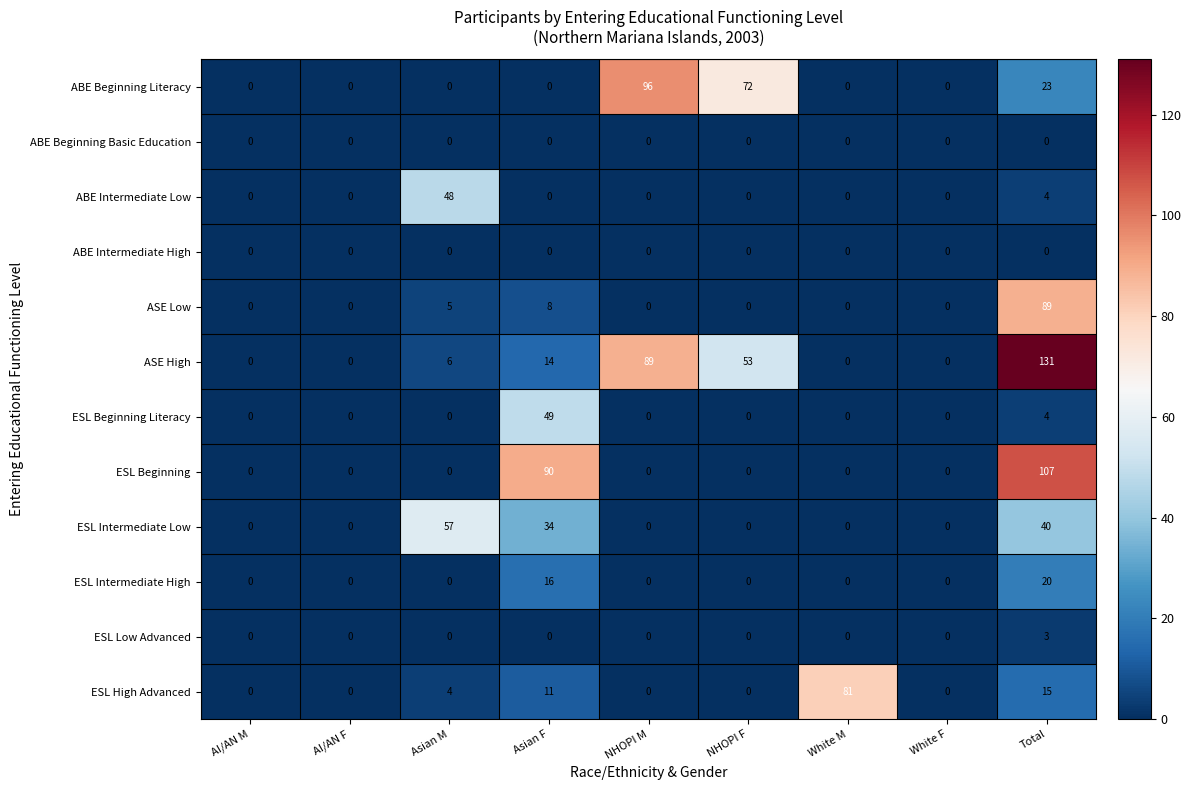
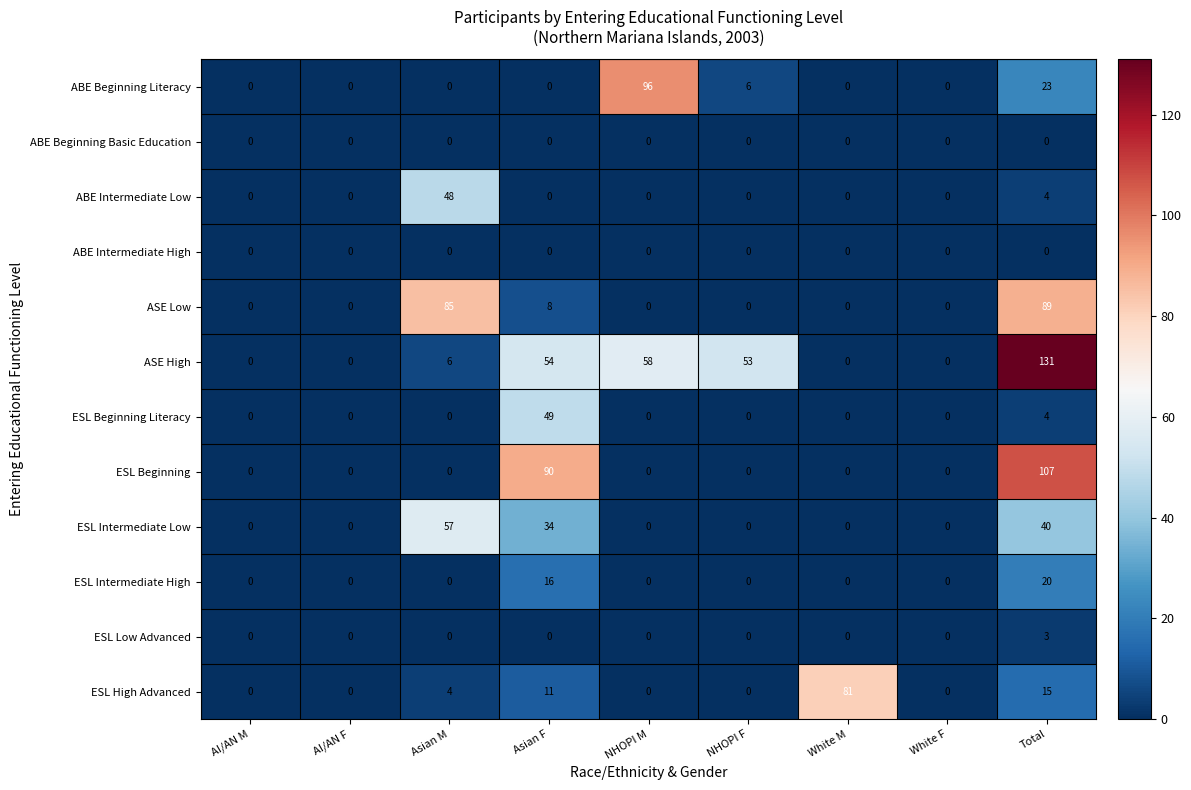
ABE Beginning Literacy, NHOPI F: 72 -> 6
ASE Low, Asian M: 5 -> 85
ASE High, Asian F: 14 -> 54
ASE High, NHOPI M: 89 -> 58
